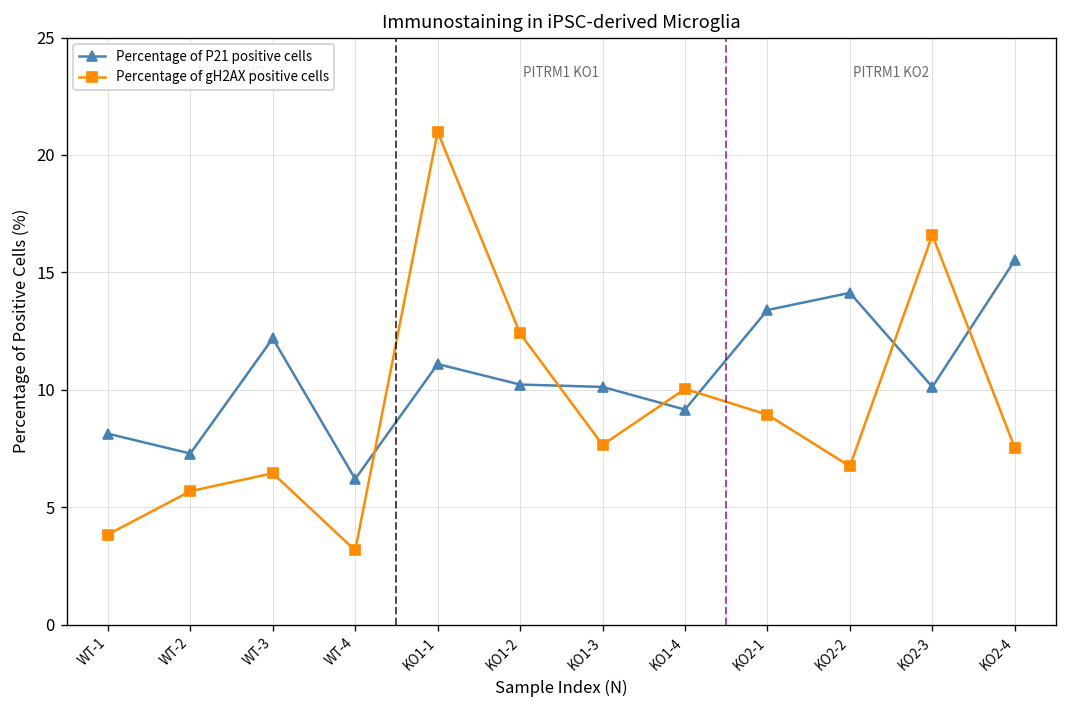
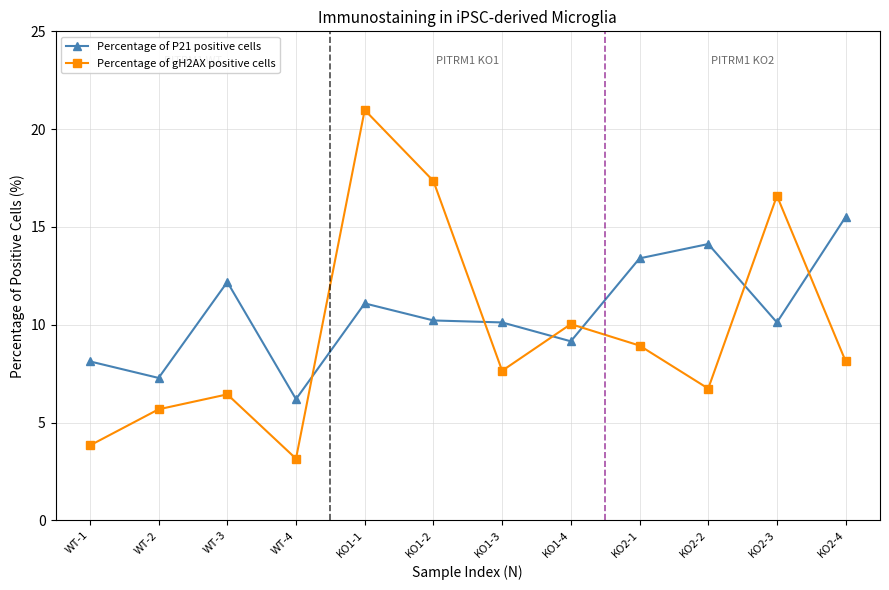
Percentage of gH2AX positive cells, KO1-2: 12.4 -> 17.4
Percentage of gH2AX positive cells, KO2-4: 7.5 -> 8.1
